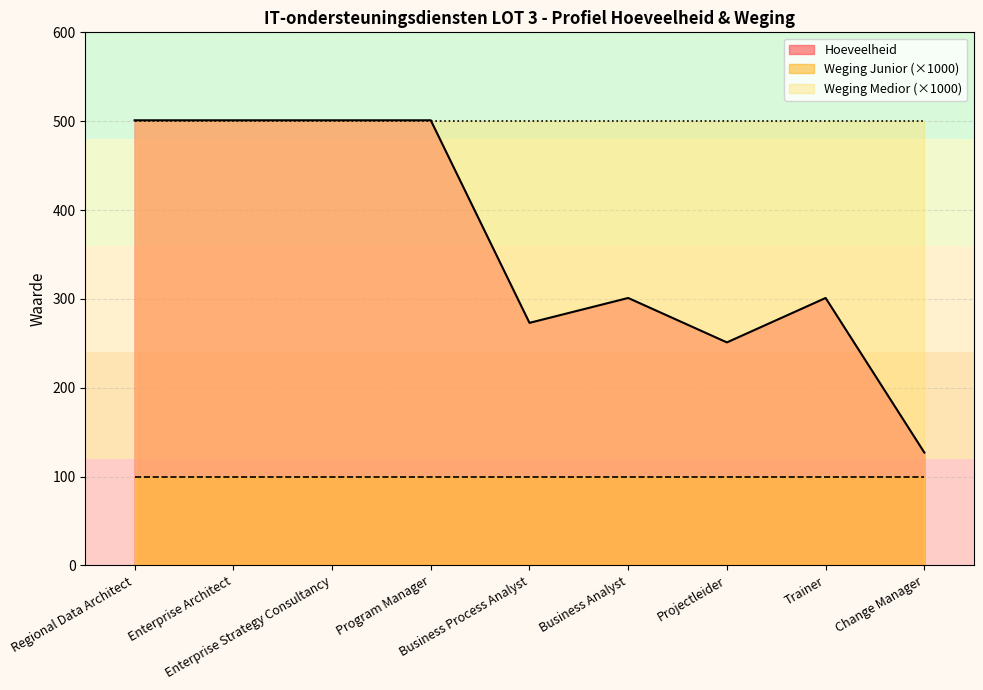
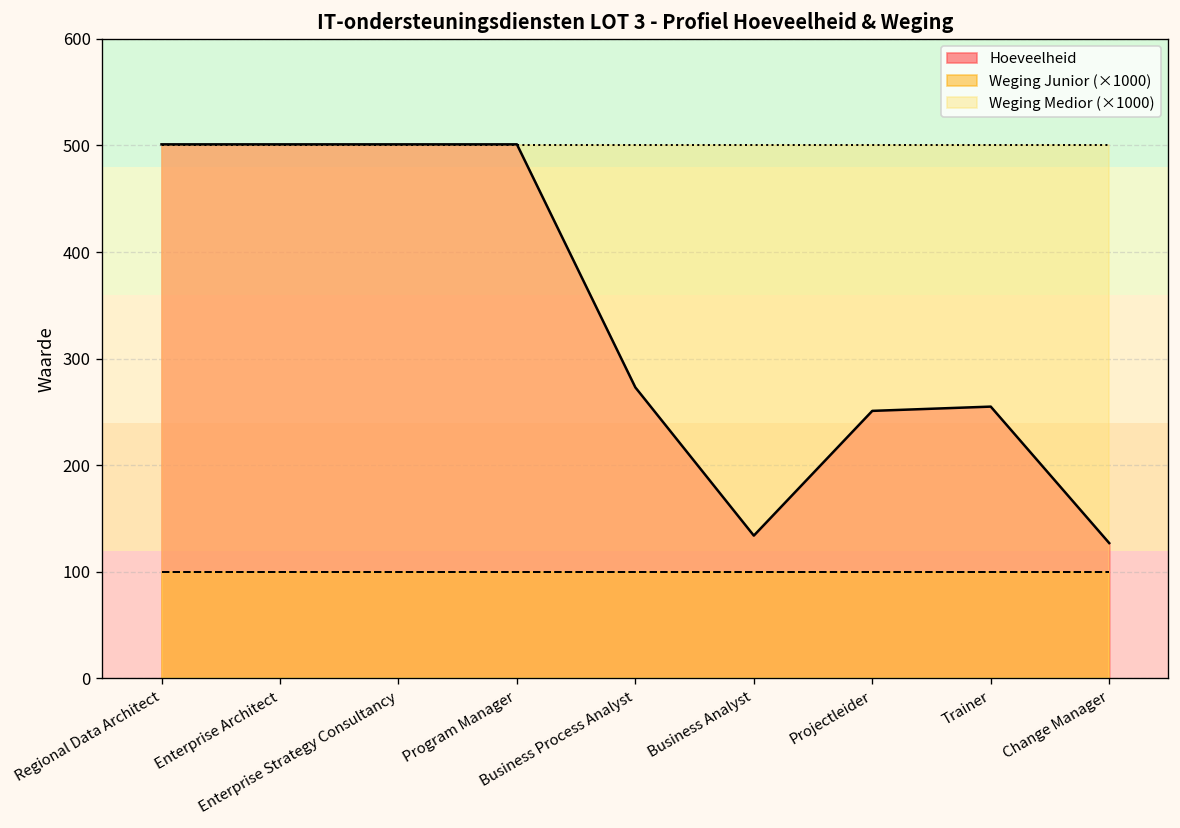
Hoeveelheid, Business Analyst: 300 -> 130
Hoeveelheid, Trainer: 300 -> 260
